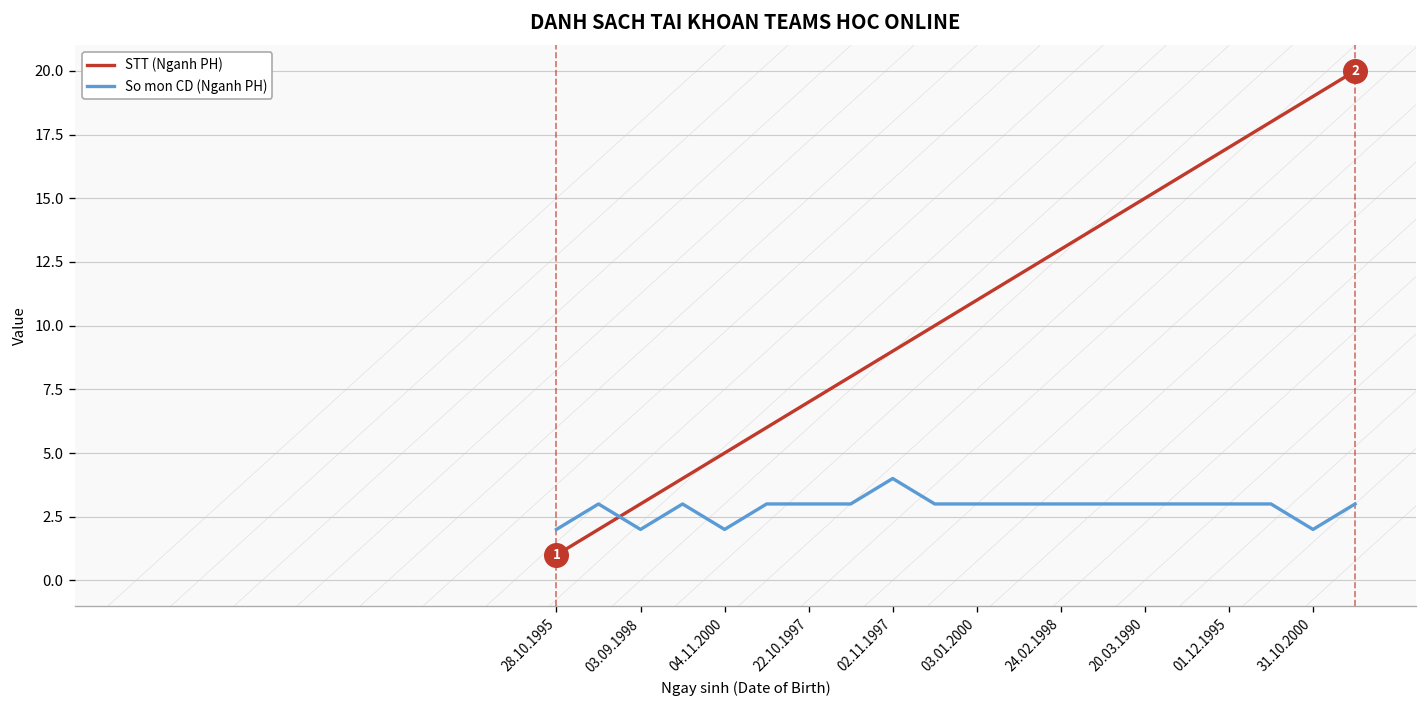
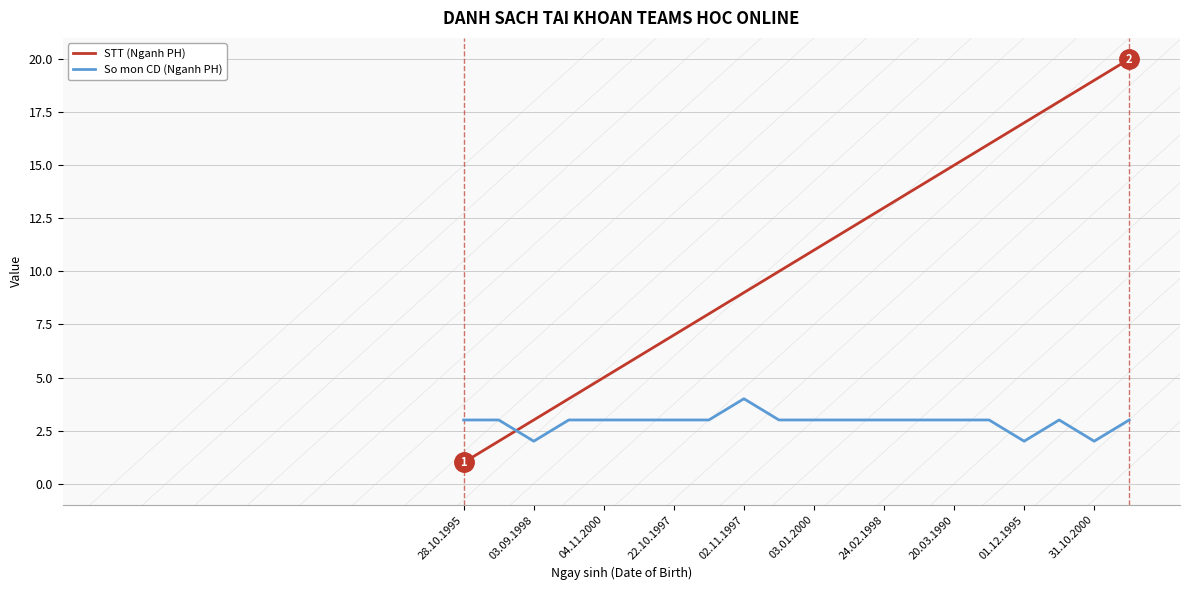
So mon CD (Nganh PH), 28.10.1995: 2 -> 3
So mon CD (Nganh PH), 04.11.2000: 2 -> 3
So mon CD (Nganh PH), 01.12.1995: 3 -> 2
